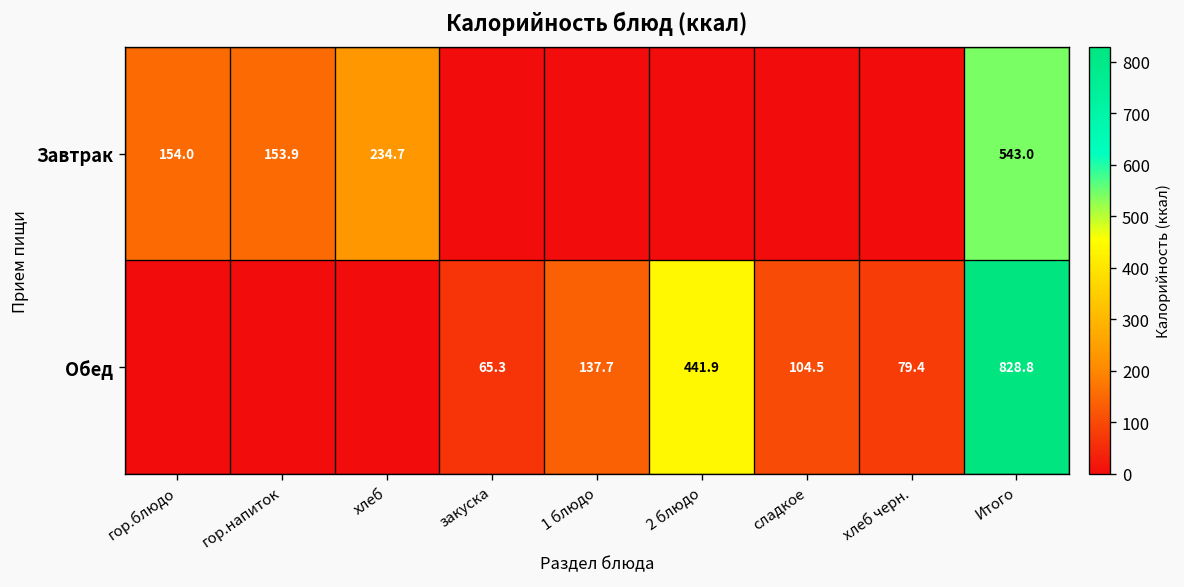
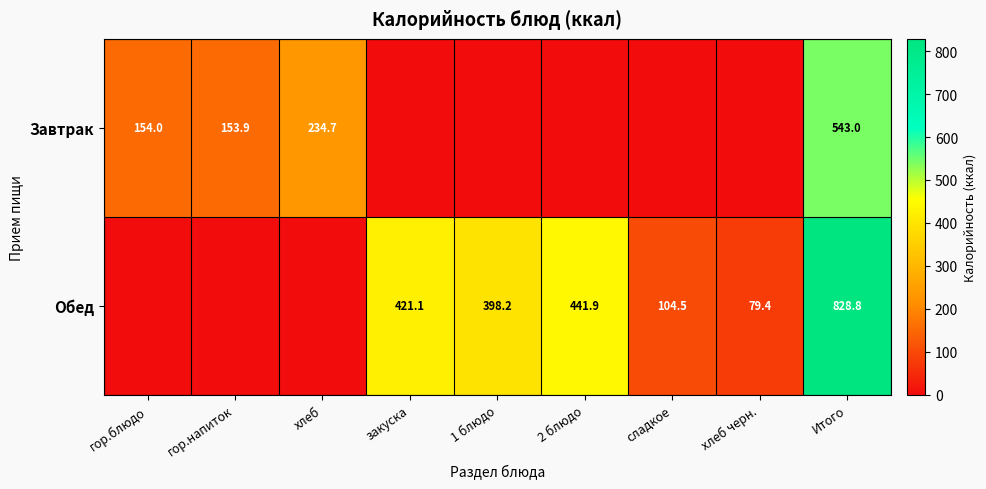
Обед, закуска: 65.3 -> 421.1
Обед, 1 блюдо: 137.7 -> 398.2
